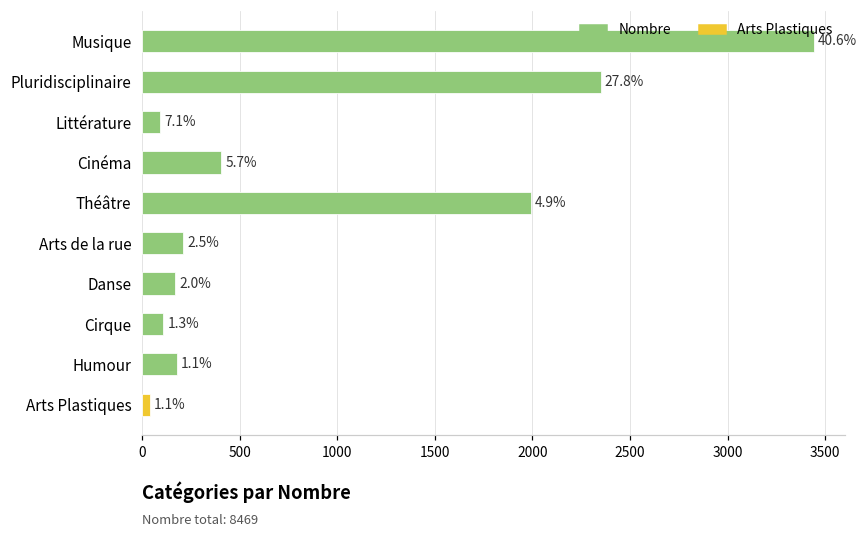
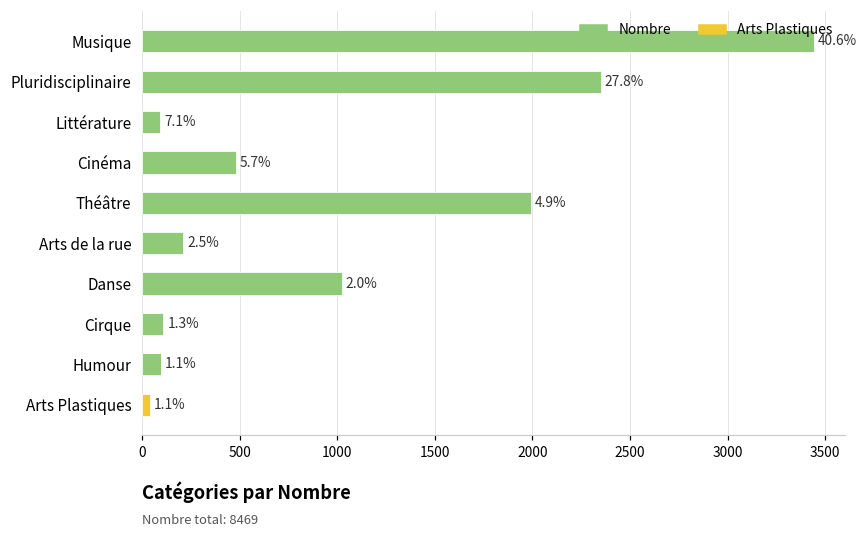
Cinéma: 410 -> 480
Danse: 170 -> 1020
Humour: 180 -> 100
